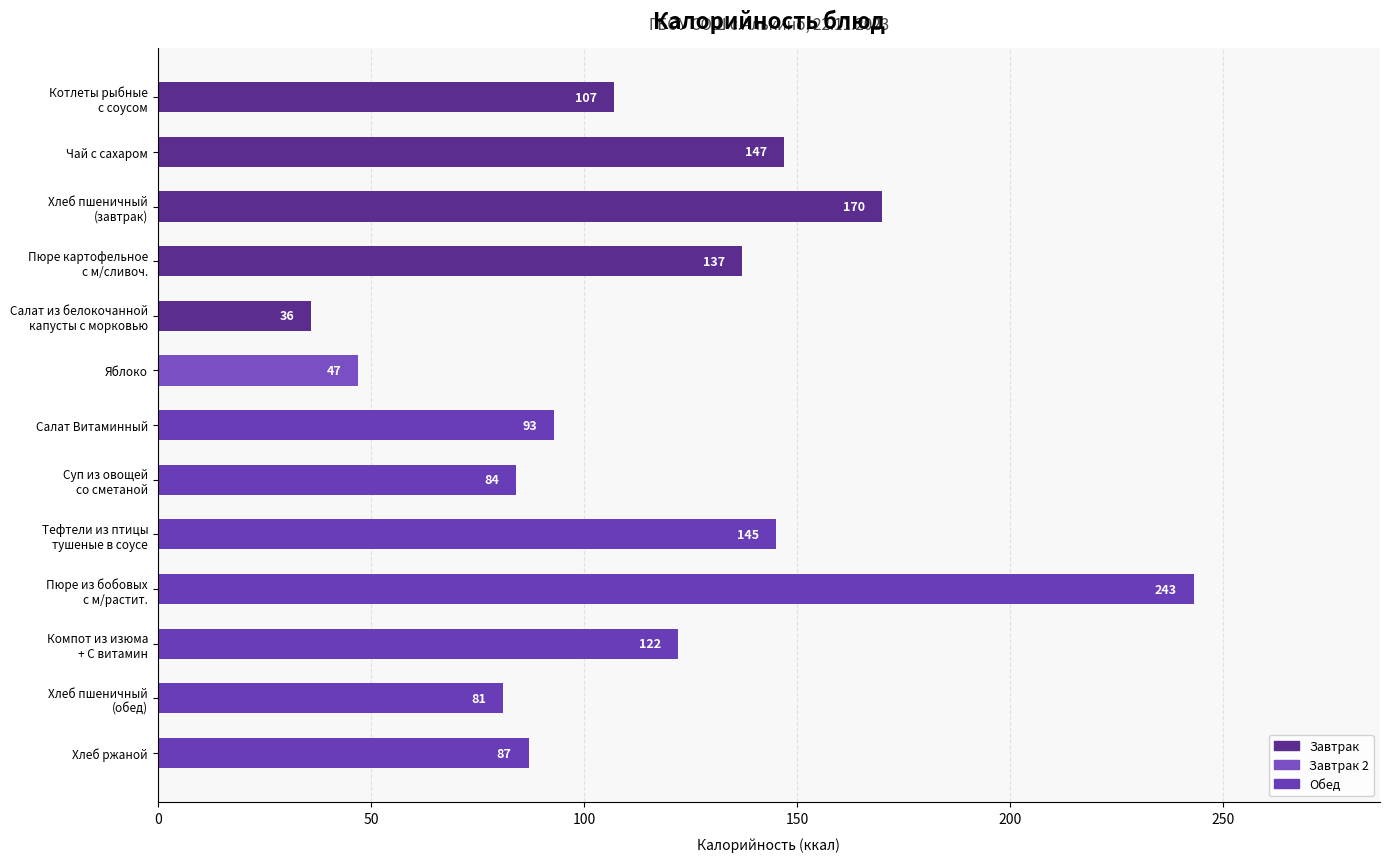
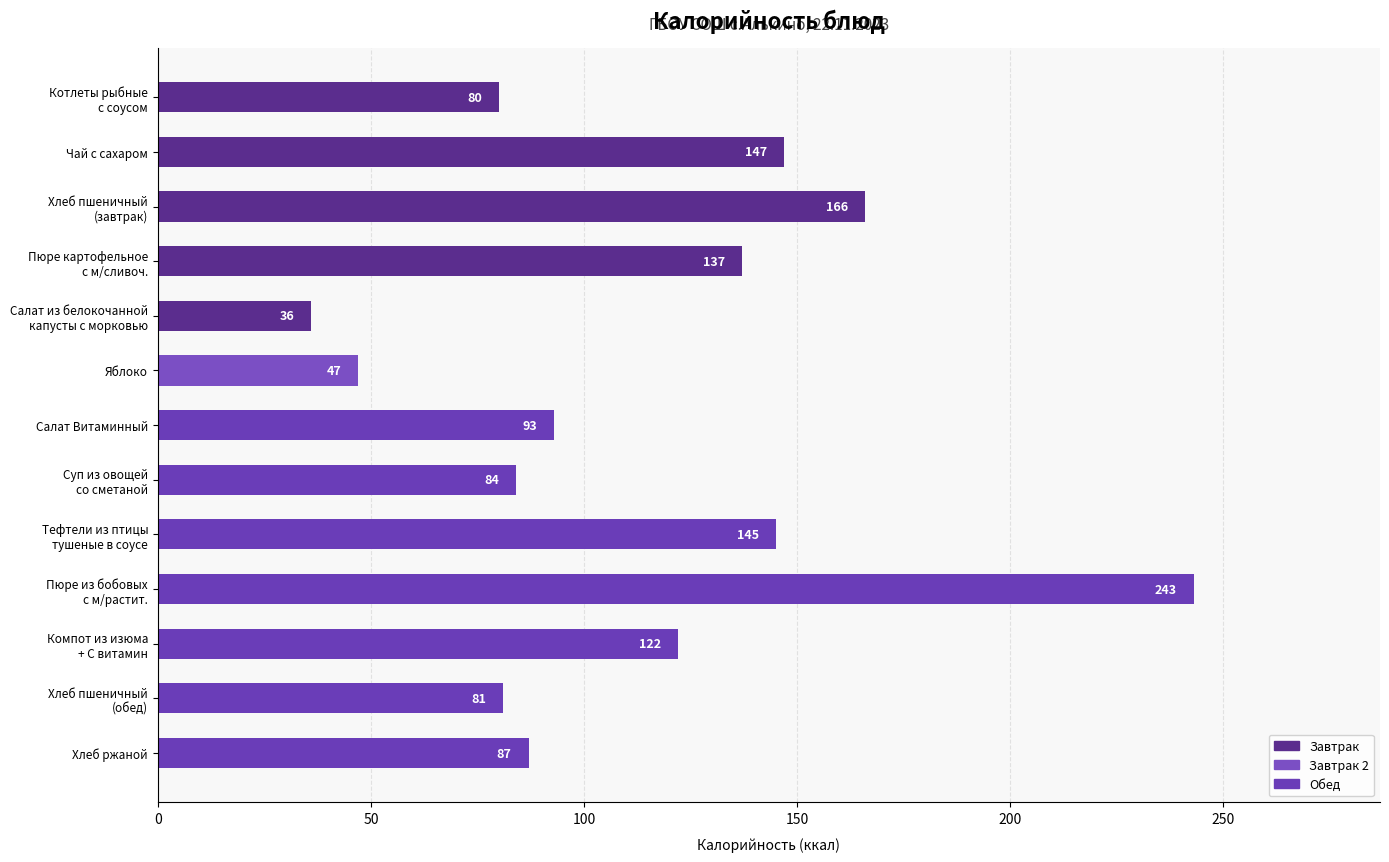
Котлеты рыбные с соусом: 107 -> 80
Хлеб пшеничный (завтрак): 170 -> 166
